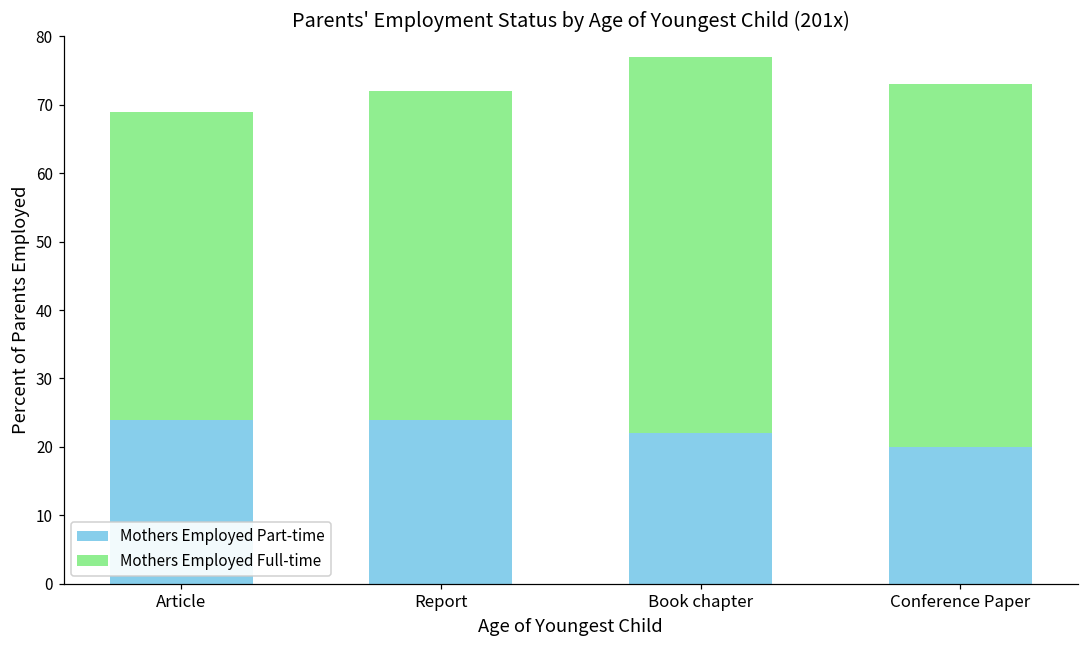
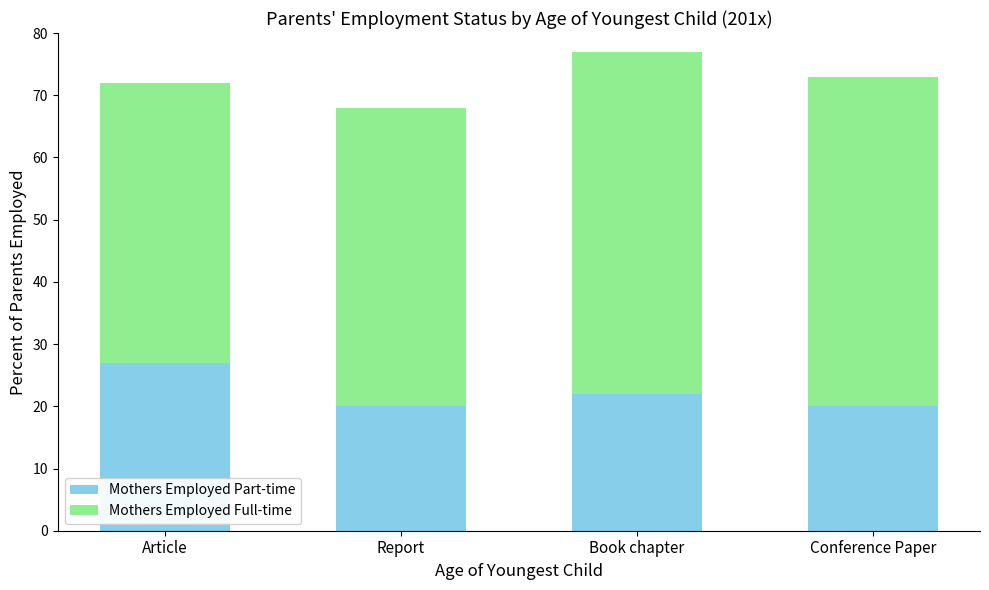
Mothers Employed Part-time, Article: 24 -> 27
Mothers Employed Part-time, Report: 24 -> 20
